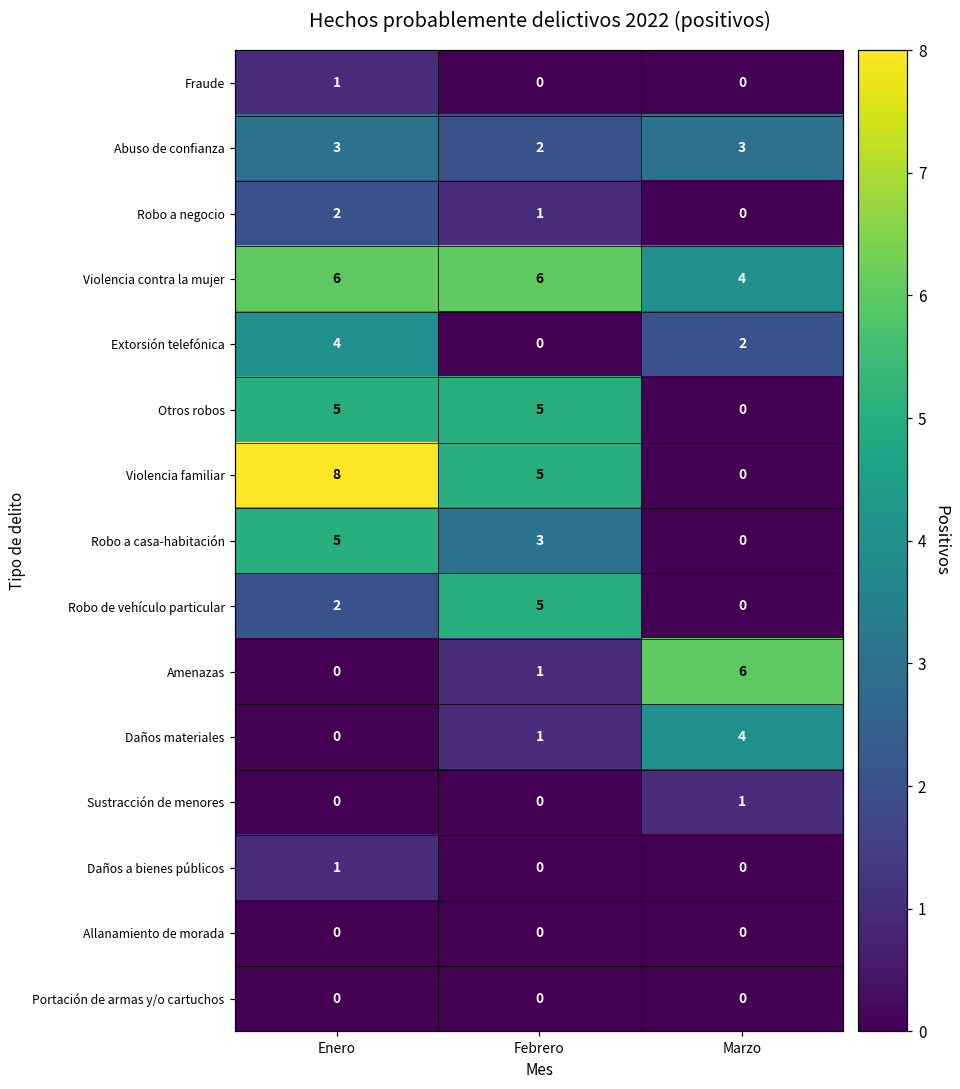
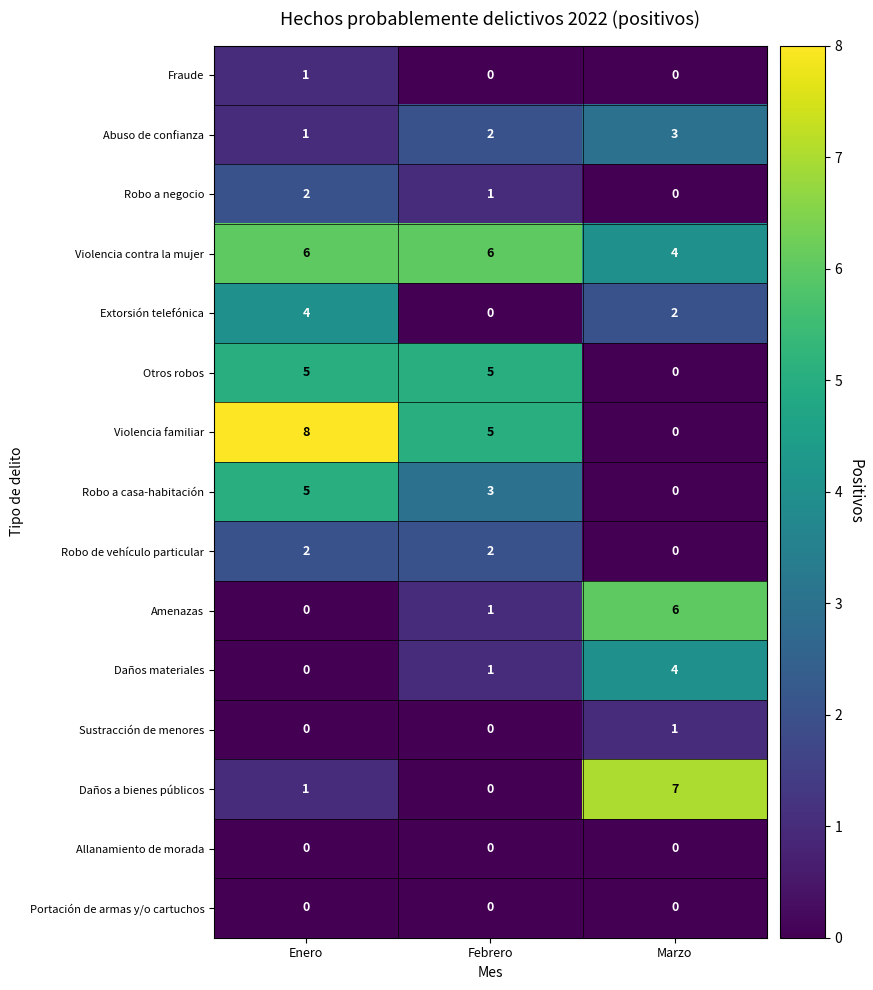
Abuso de confianza, Enero: 3 -> 1
Robo de vehículo particular, Febrero: 5 -> 2
Daños a bienes públicos, Marzo: 0 -> 7
